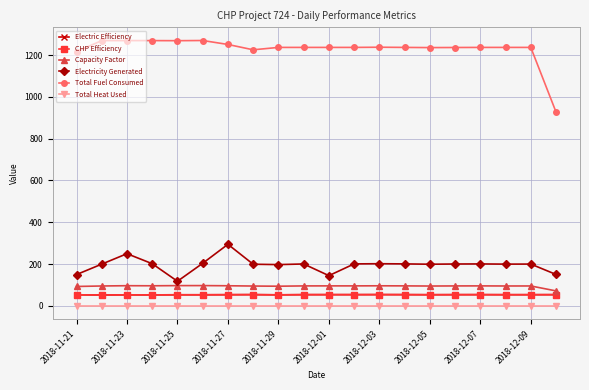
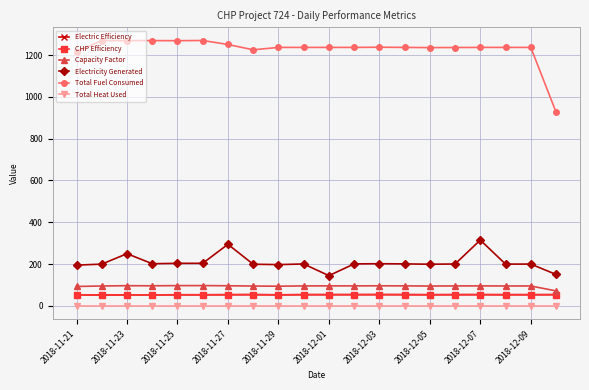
Electricity Generated, 2018-11-21: 150 -> 190
Electricity Generated, 2018-11-25: 120 -> 200
Electricity Generated, 2018-12-07: 200 -> 310
